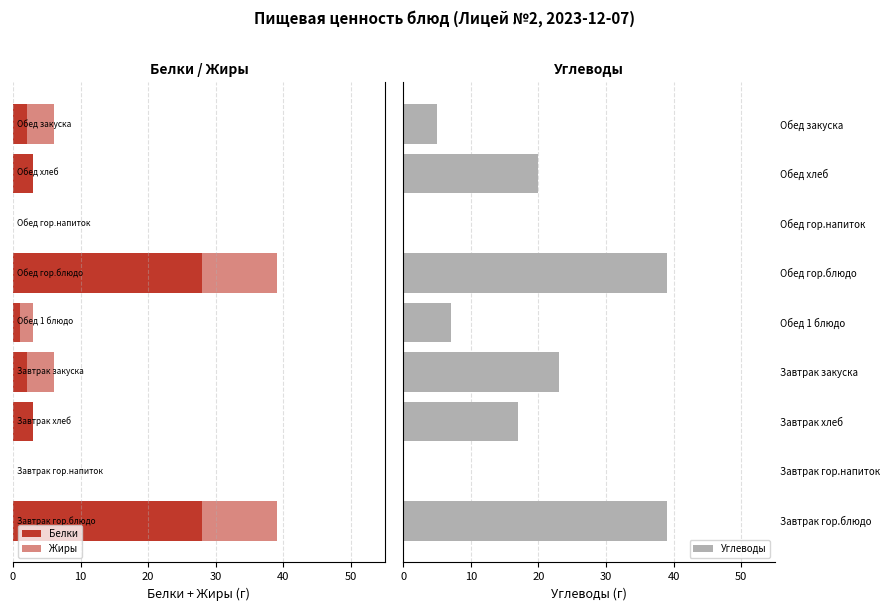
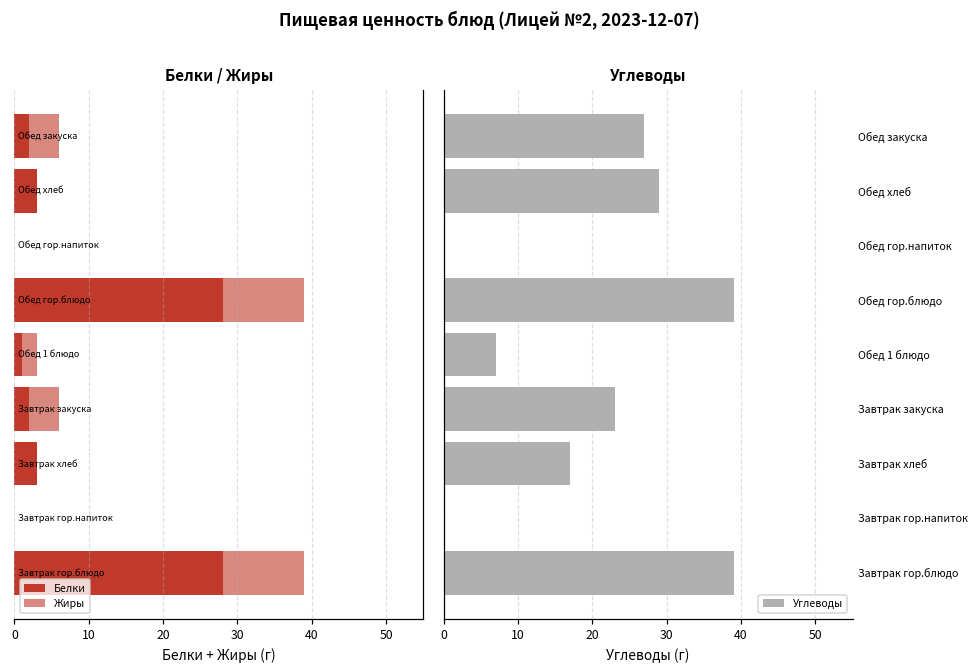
Углеводы, Обед закуска: 5 -> 27
Углеводы, Обед хлеб: 20 -> 29
